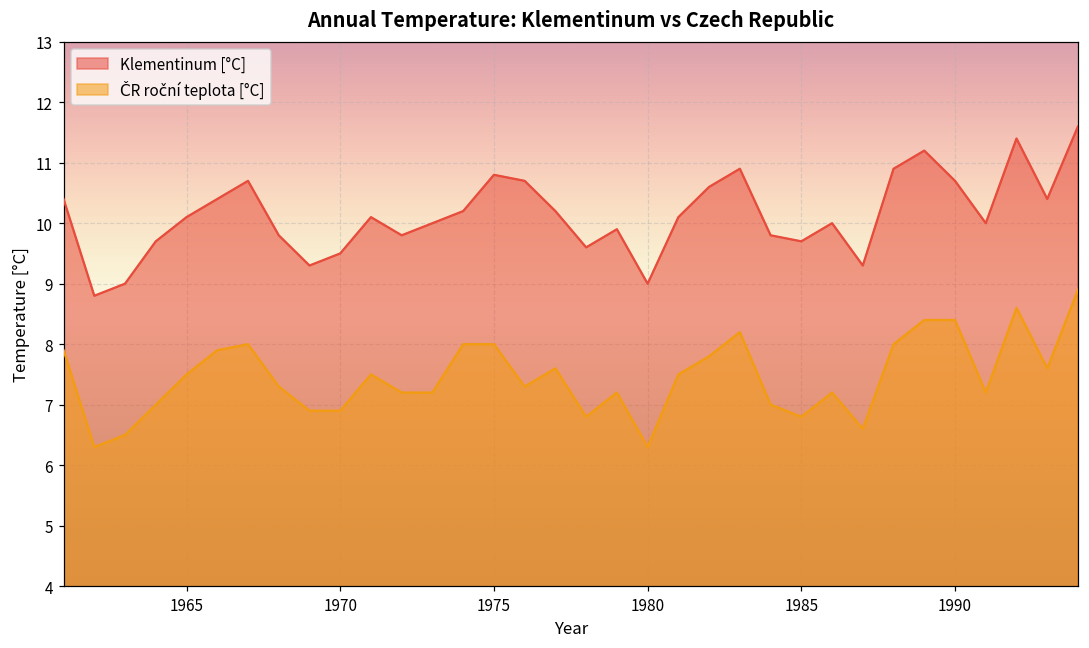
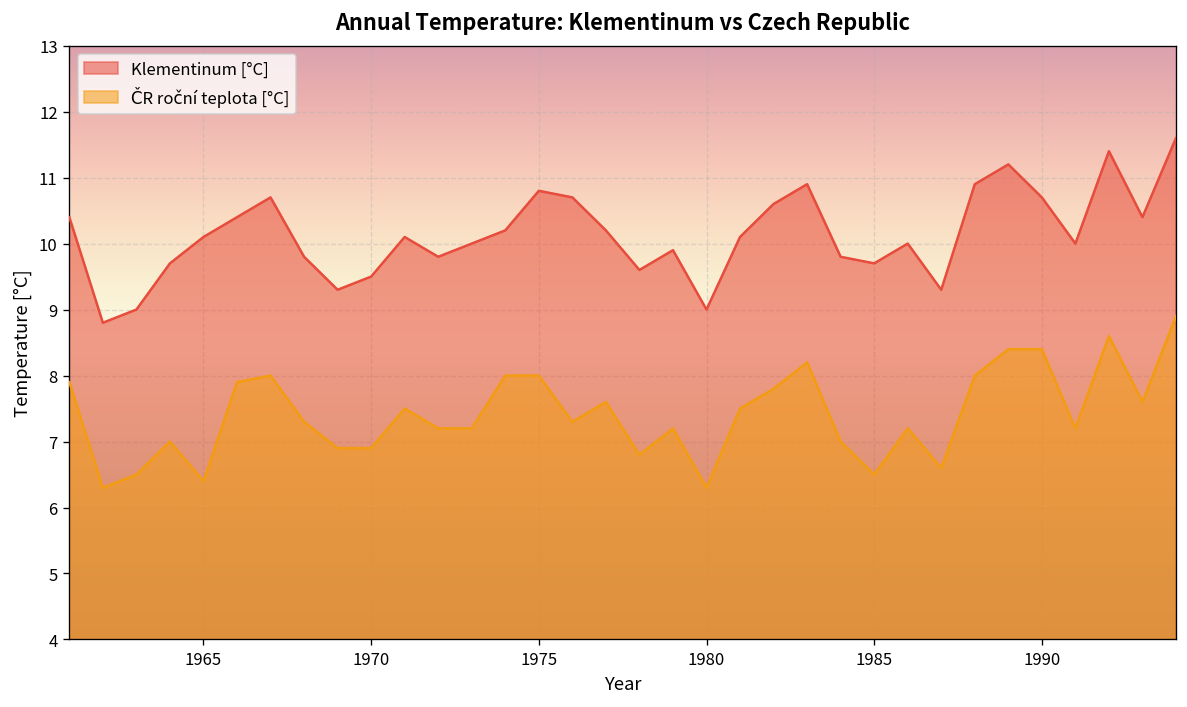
ČR roční teplota [°C], 1965: 7.5 -> 6.4
ČR roční teplota [°C], 1985: 6.8 -> 6.5
